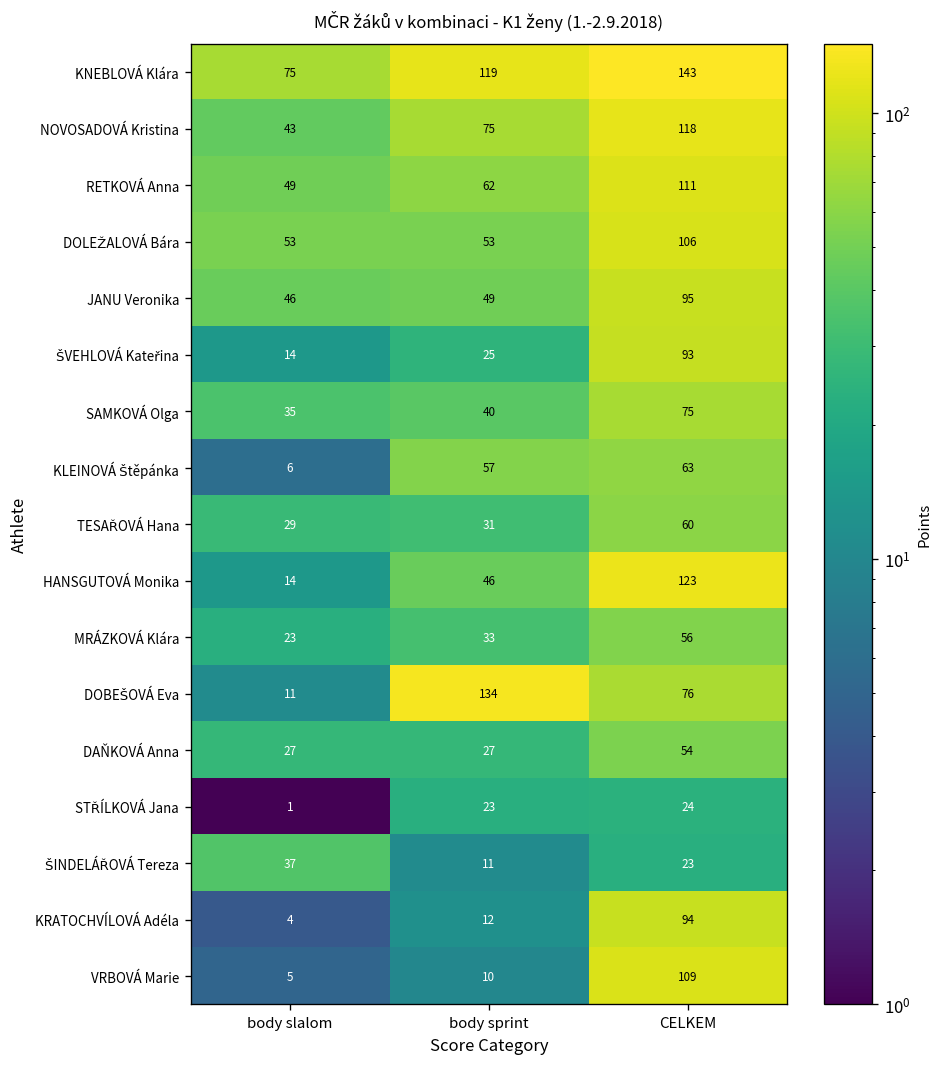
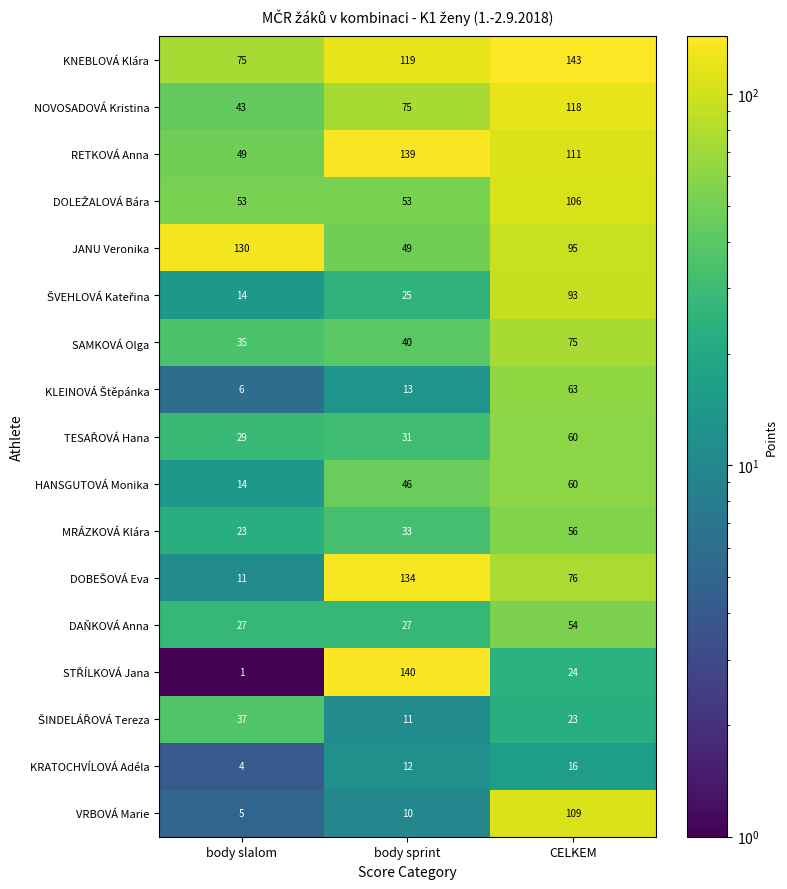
RETKOVÁ Anna, body sprint: 62 -> 139
JANU Veronika, body slalom: 46 -> 130
KLEINOVÁ Štěpánka, body sprint: 57 -> 13
HANSGUTOVÁ Monika, CELKEM: 123 -> 60
STŘÍLKOVÁ Jana, body sprint: 23 -> 140
KRATOCHVÍLOVÁ Adéla, CELKEM: 94 -> 16
